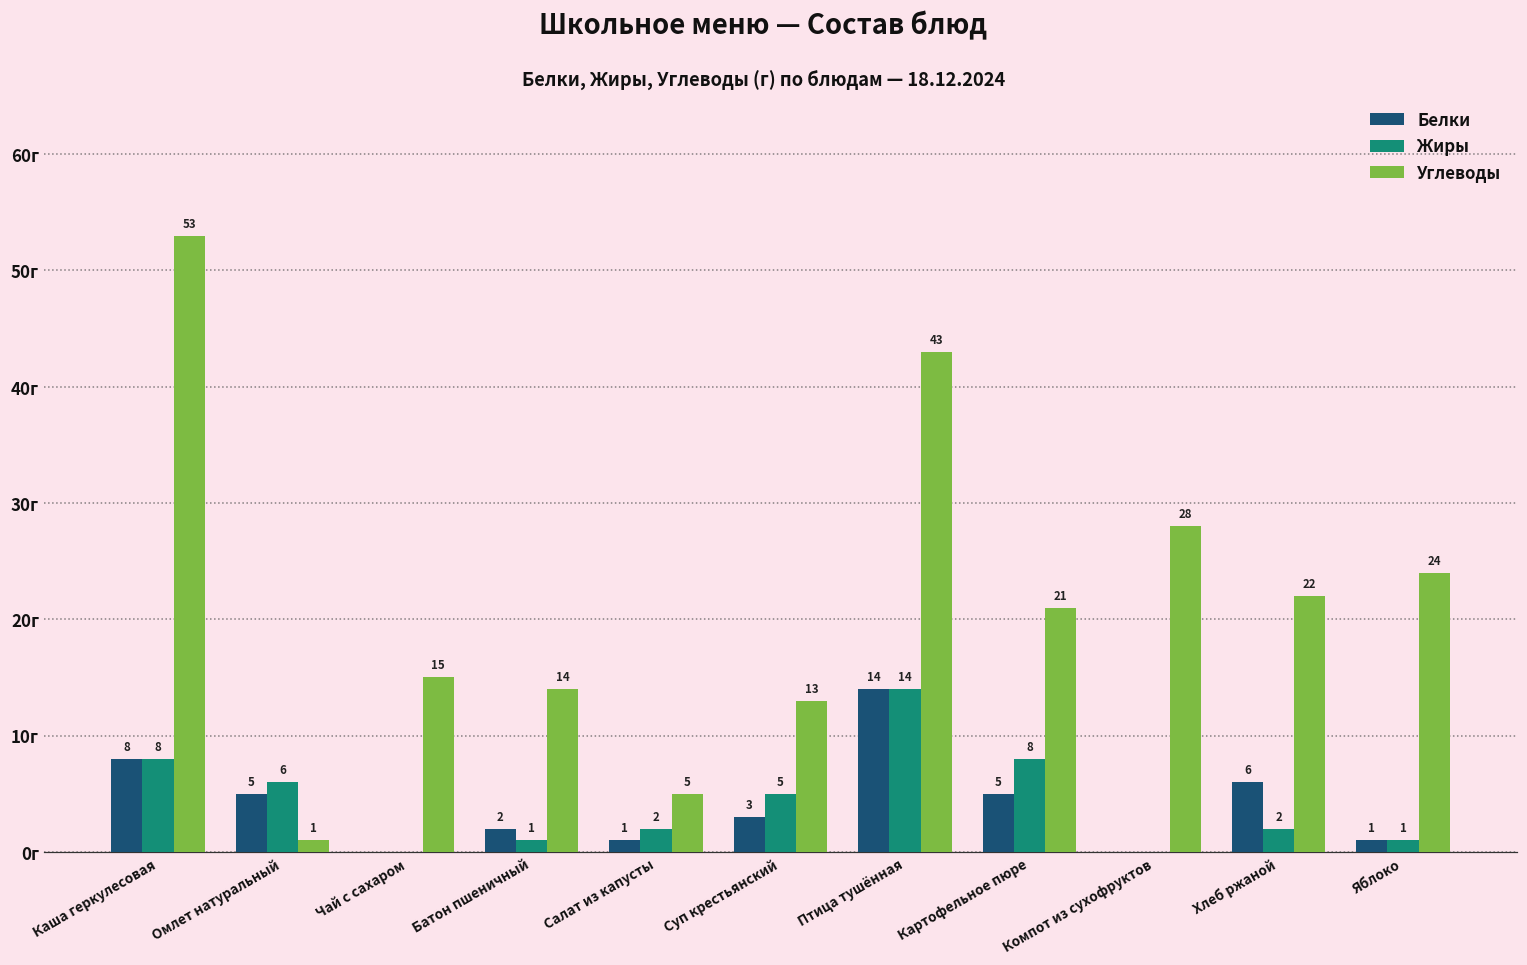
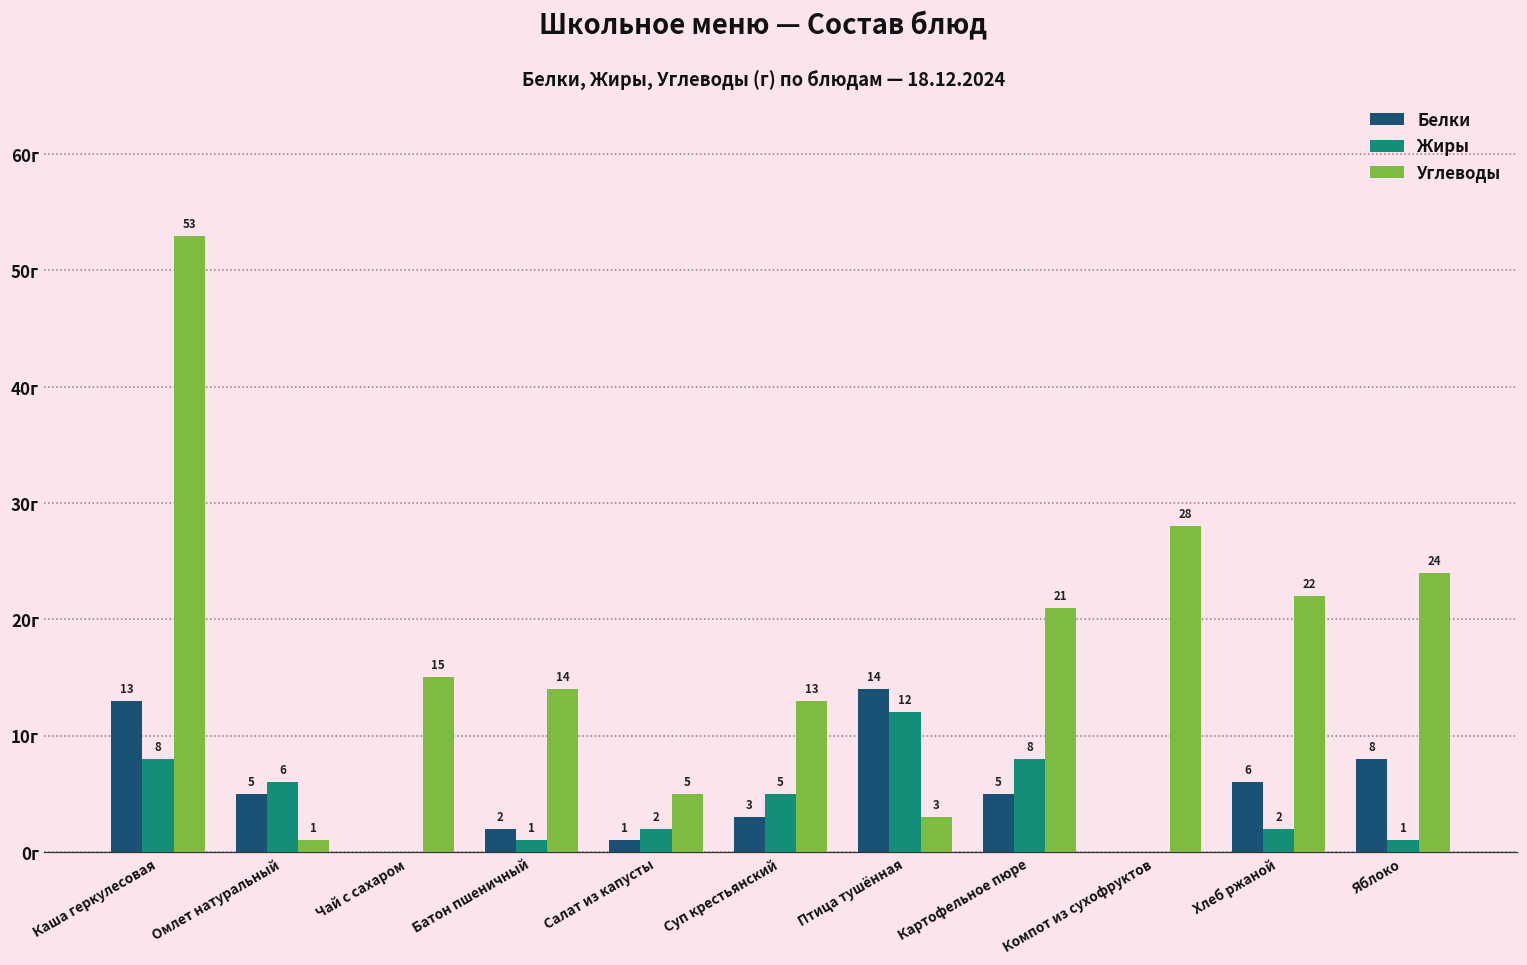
Белки, Каша геркулесовая: 8 -> 13
Жиры, Птица тушённая: 14 -> 12
Углеводы, Птица тушённая: 43 -> 3
Белки, Яблоко: 1 -> 8
